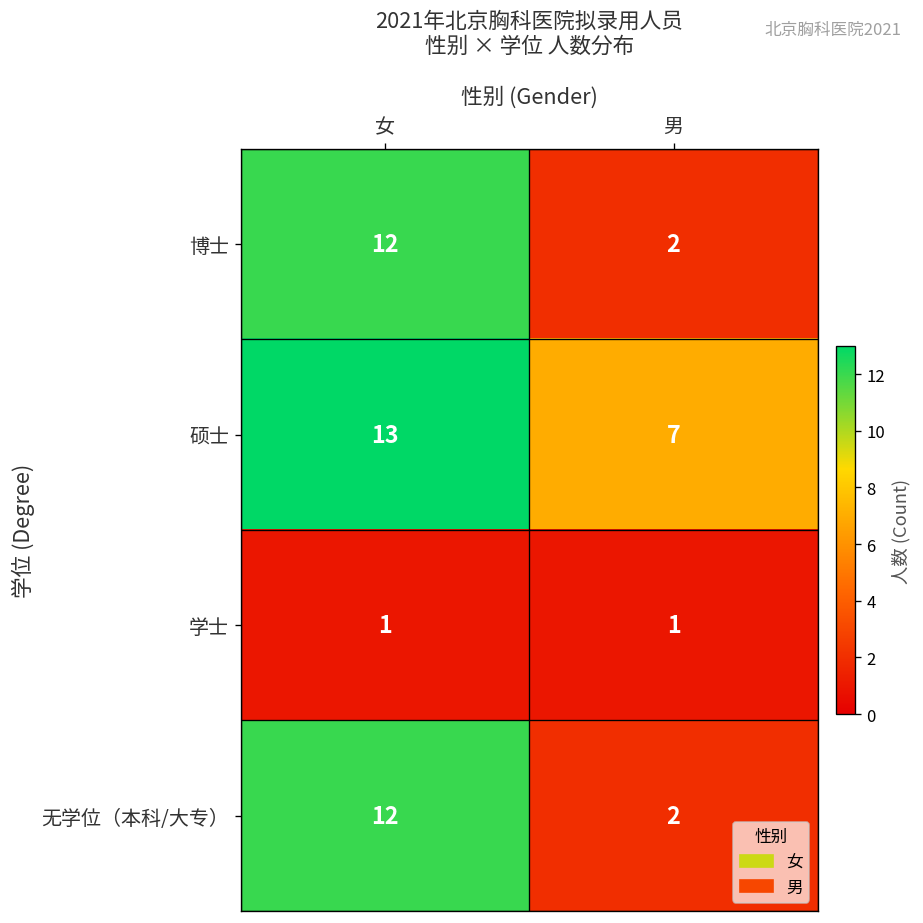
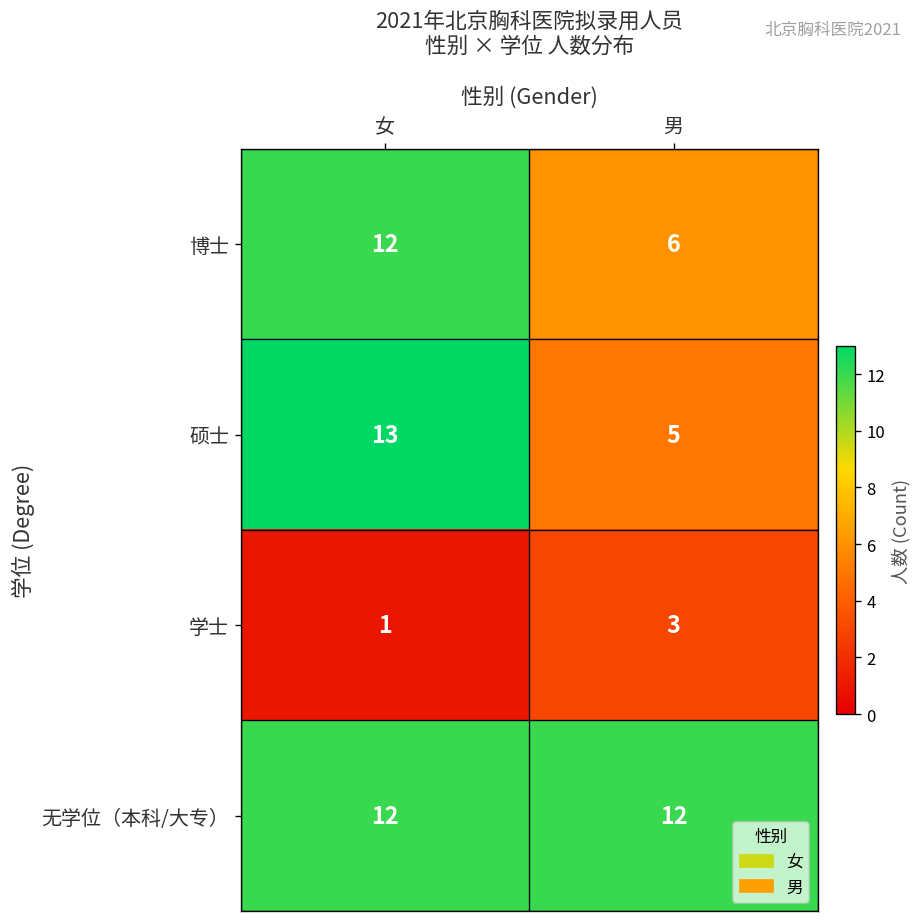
博士, 男: 2 -> 6
硕士, 男: 7 -> 5
学士, 男: 1 -> 3
无学位（本科/大专）, 男: 2 -> 12
